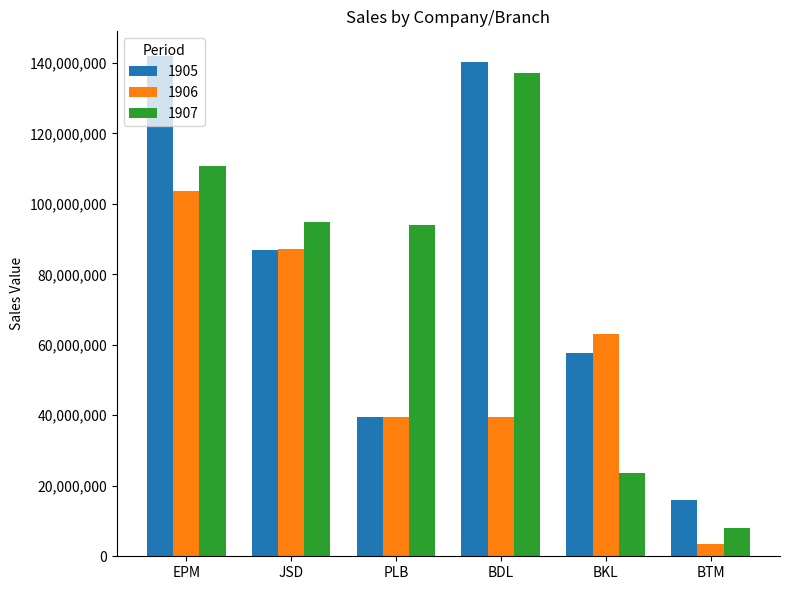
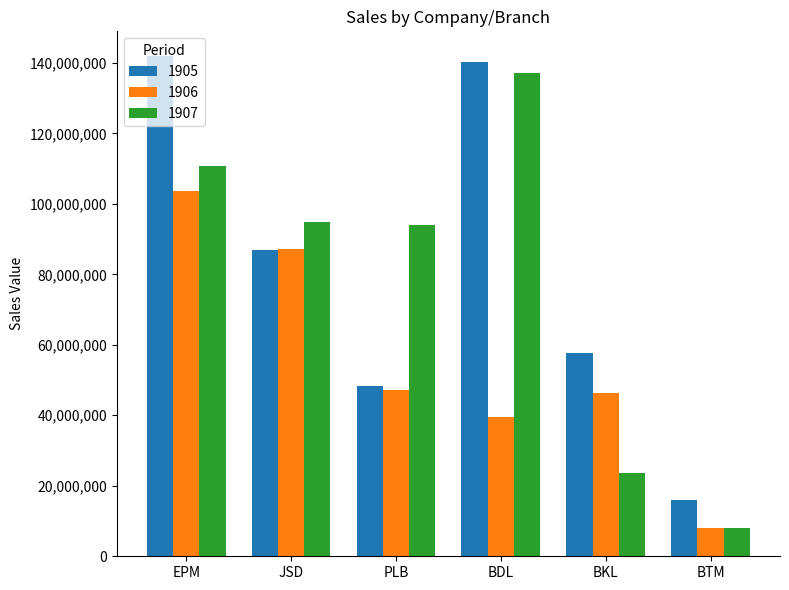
1905, PLB: 39,000,000 -> 48,000,000
1906, PLB: 40,000,000 -> 47,000,000
1906, BKL: 63,000,000 -> 46,000,000
1906, BTM: 4,000,000 -> 8,000,000
